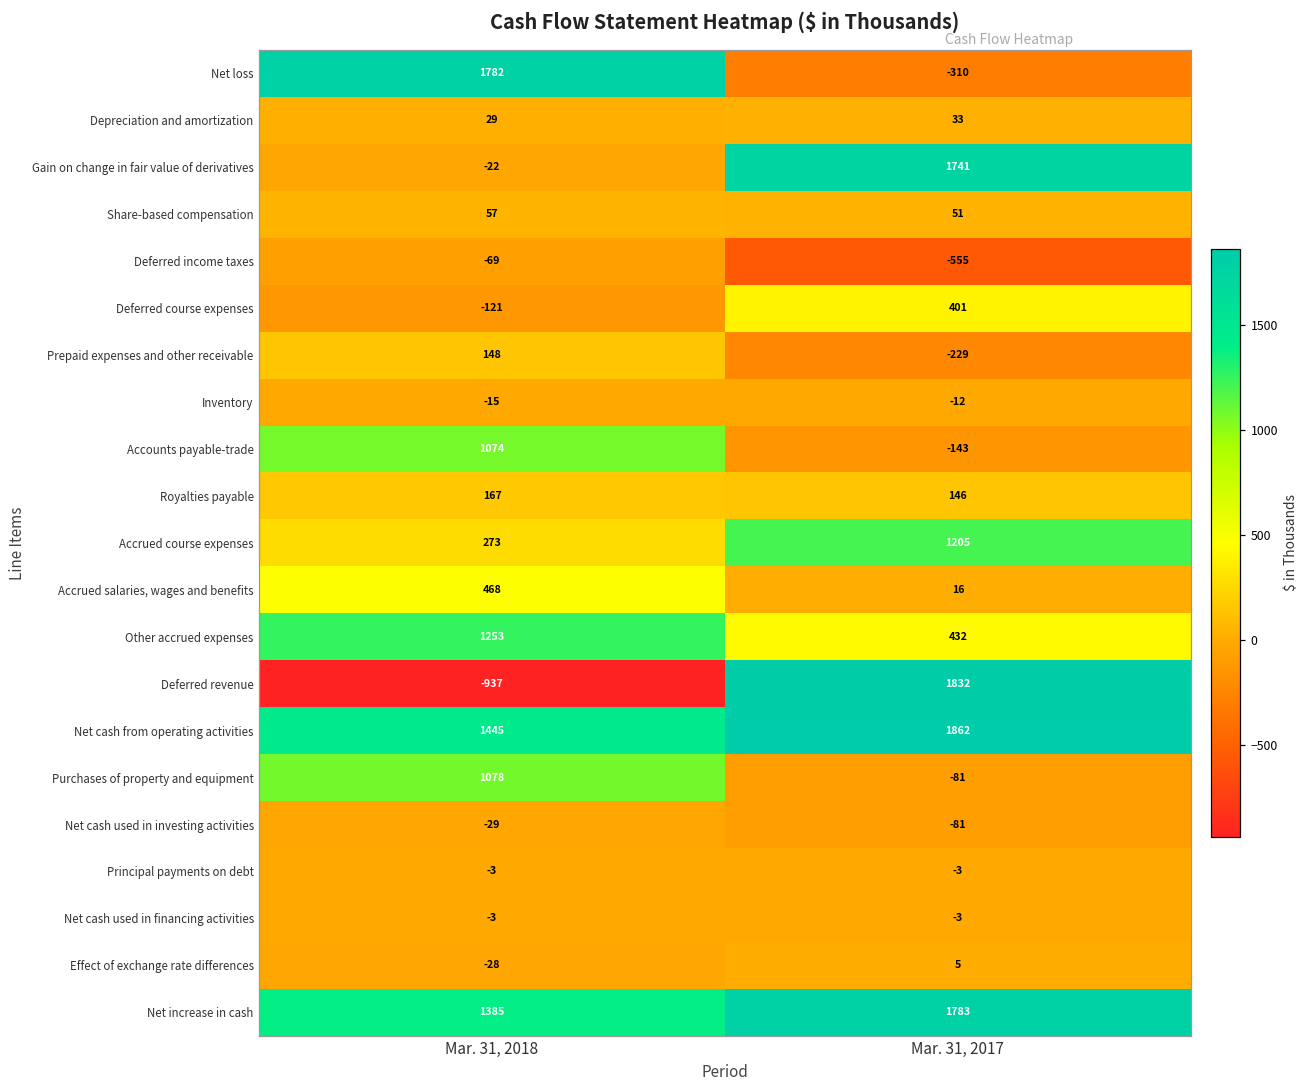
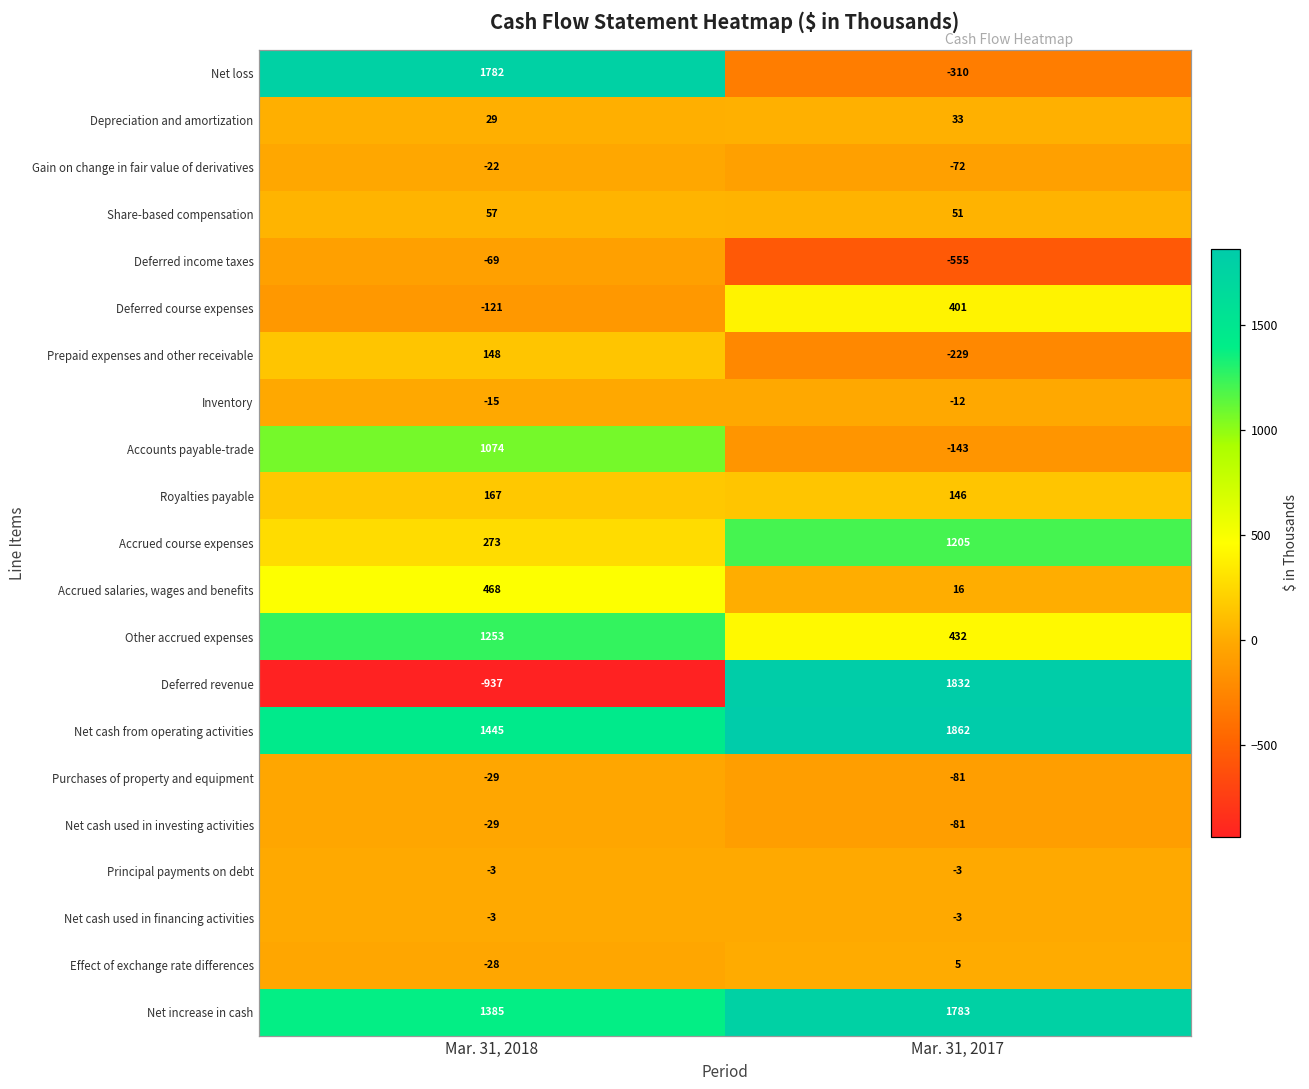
Gain on change in fair value of derivatives, Mar. 31, 2017: 1741 -> -72
Purchases of property and equipment, Mar. 31, 2018: 1078 -> -29
